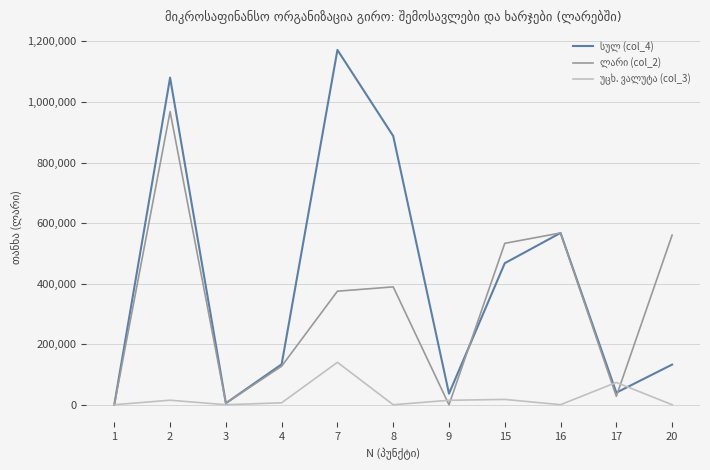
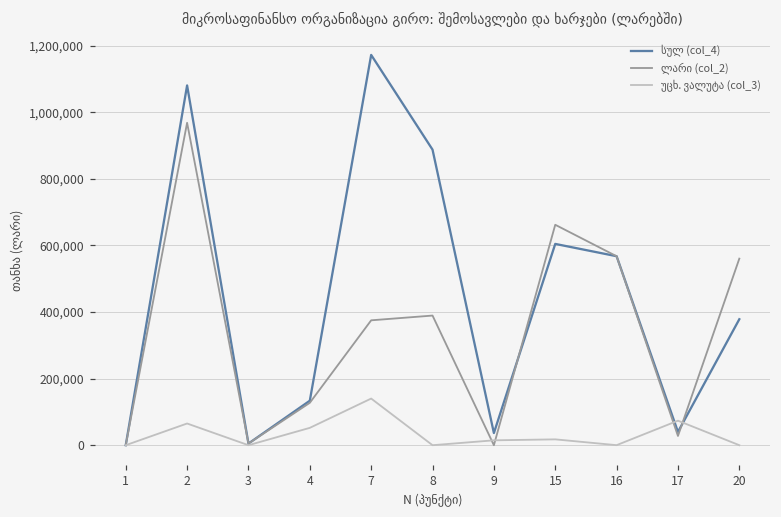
უცხ. ვალუტა (col_3), 2: 10,000 -> 70,000
უცხ. ვალუტა (col_3), 4: 10,000 -> 50,000
სულ (col_4), 15: 470,000 -> 600,000
ლარი (col_2), 15: 530,000 -> 660,000
სულ (col_4), 20: 130,000 -> 380,000
